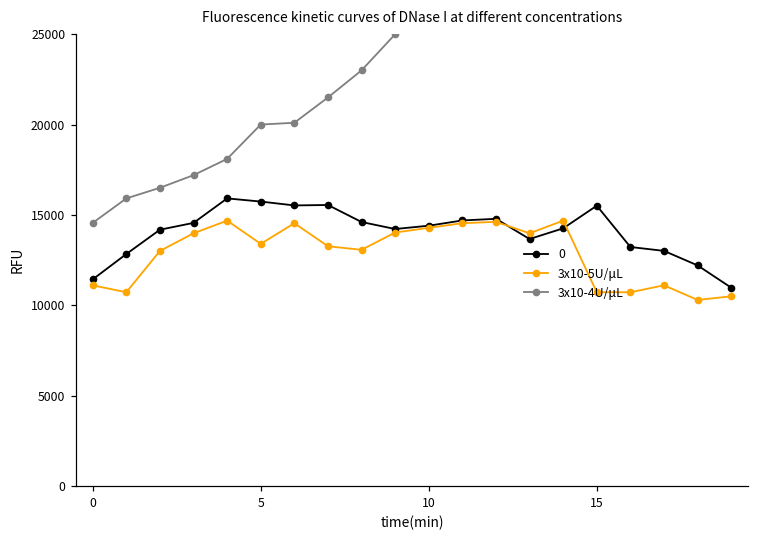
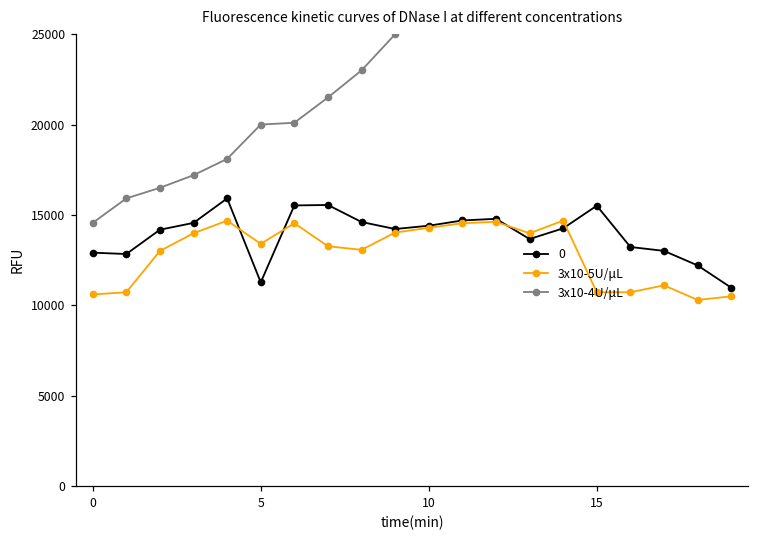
0, 0: 11400 -> 12900
3x10-5U/μL, 0: 11100 -> 10600
0, 5: 15700 -> 11300
